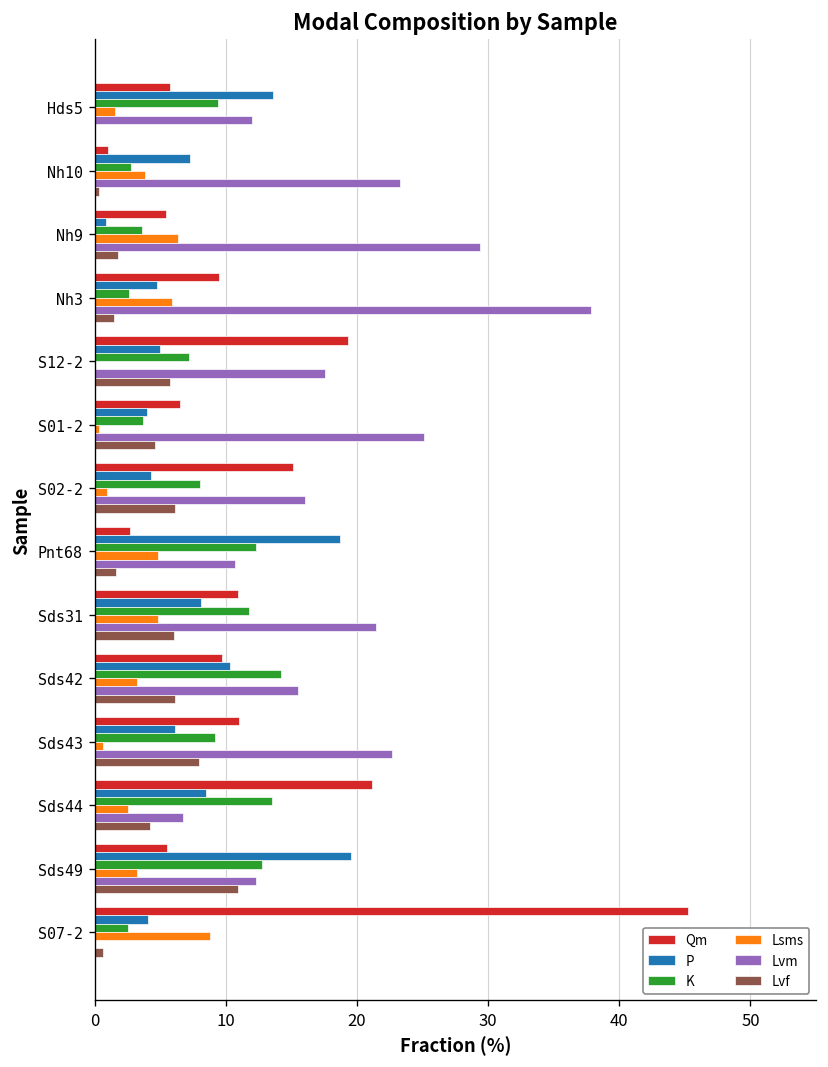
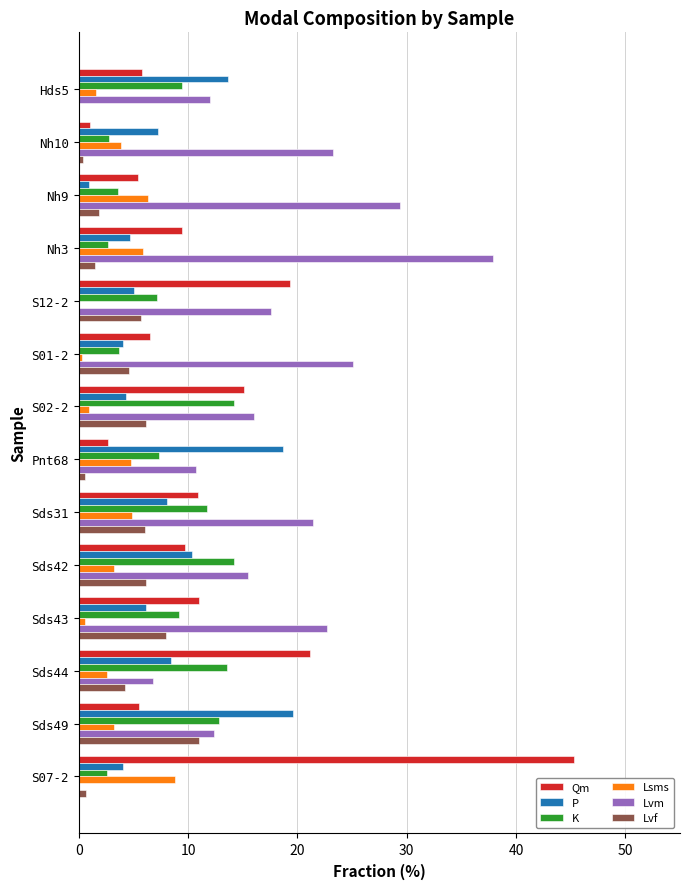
K, S02-2: 8.0 -> 14.2
K, Pnt68: 12.3 -> 7.3
Lvf, Pnt68: 1.6 -> 0.6
